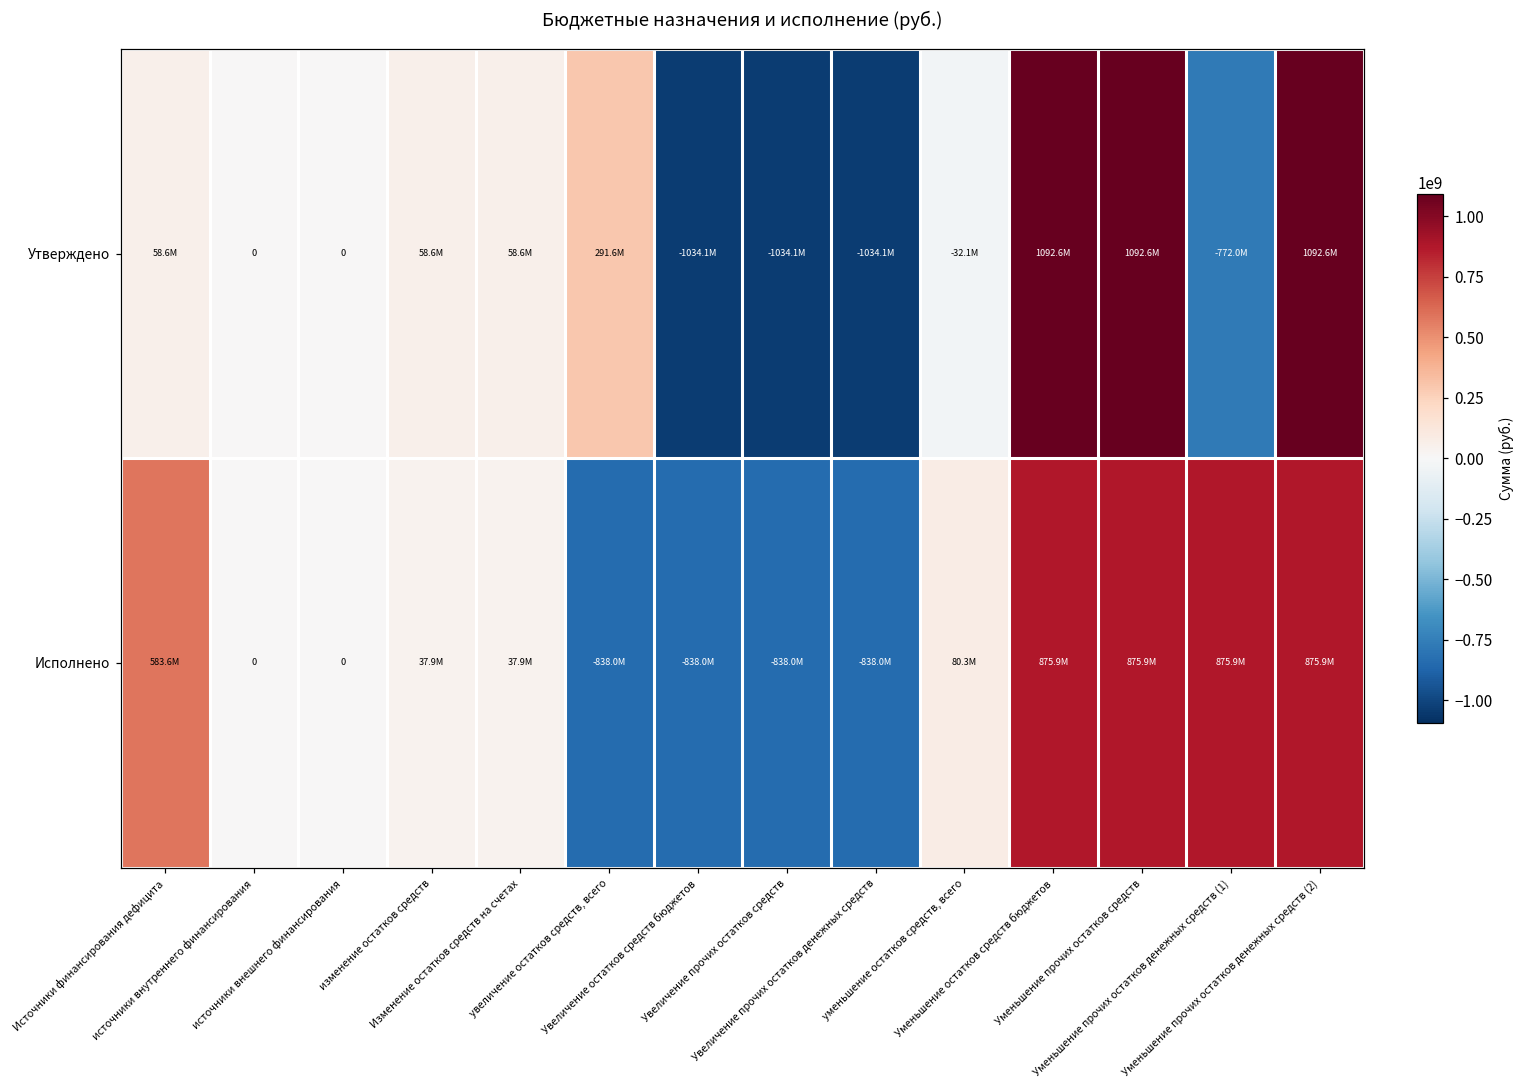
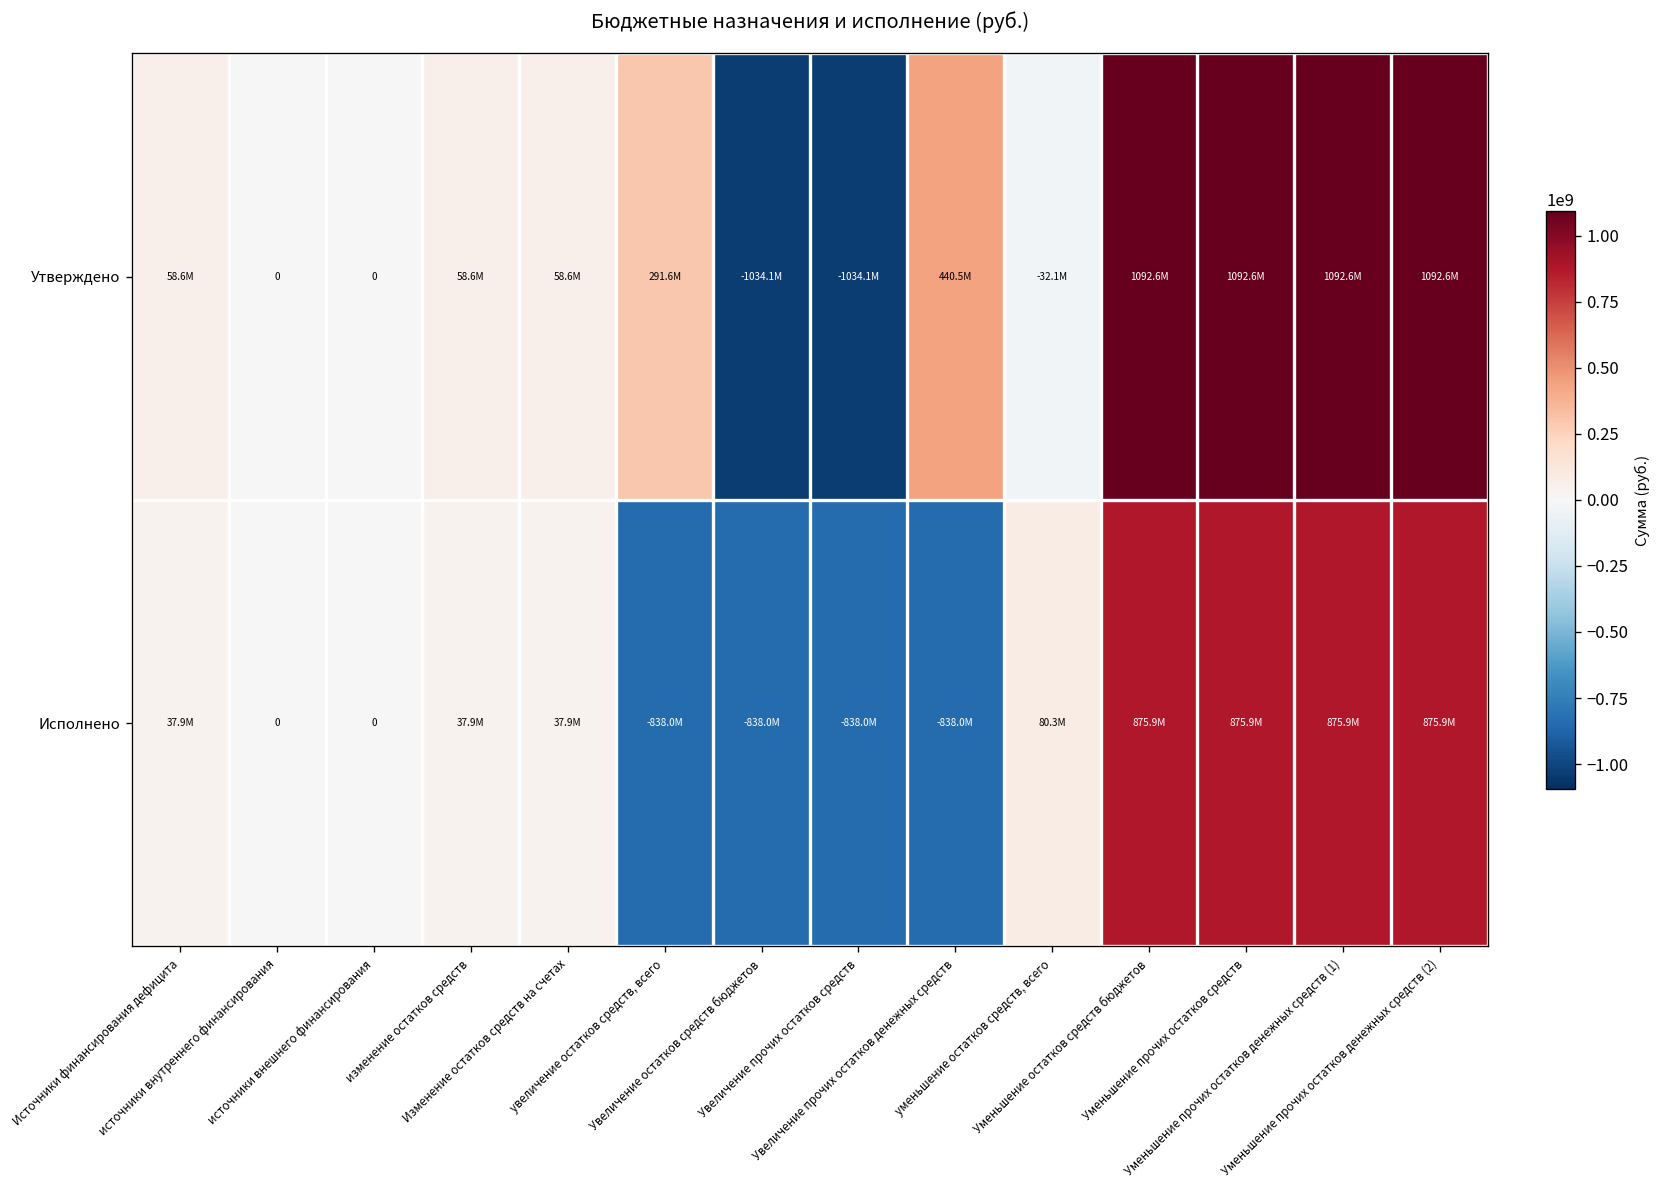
Утверждено, Увеличение прочих остатков денежных средств: -1034.1M -> 440.5M
Утверждено, Уменьшение прочих остатков денежных средств (1): -772.0M -> 1092.6M
Исполнено, Источники финансирования дефицита: 583.6M -> 37.9M
